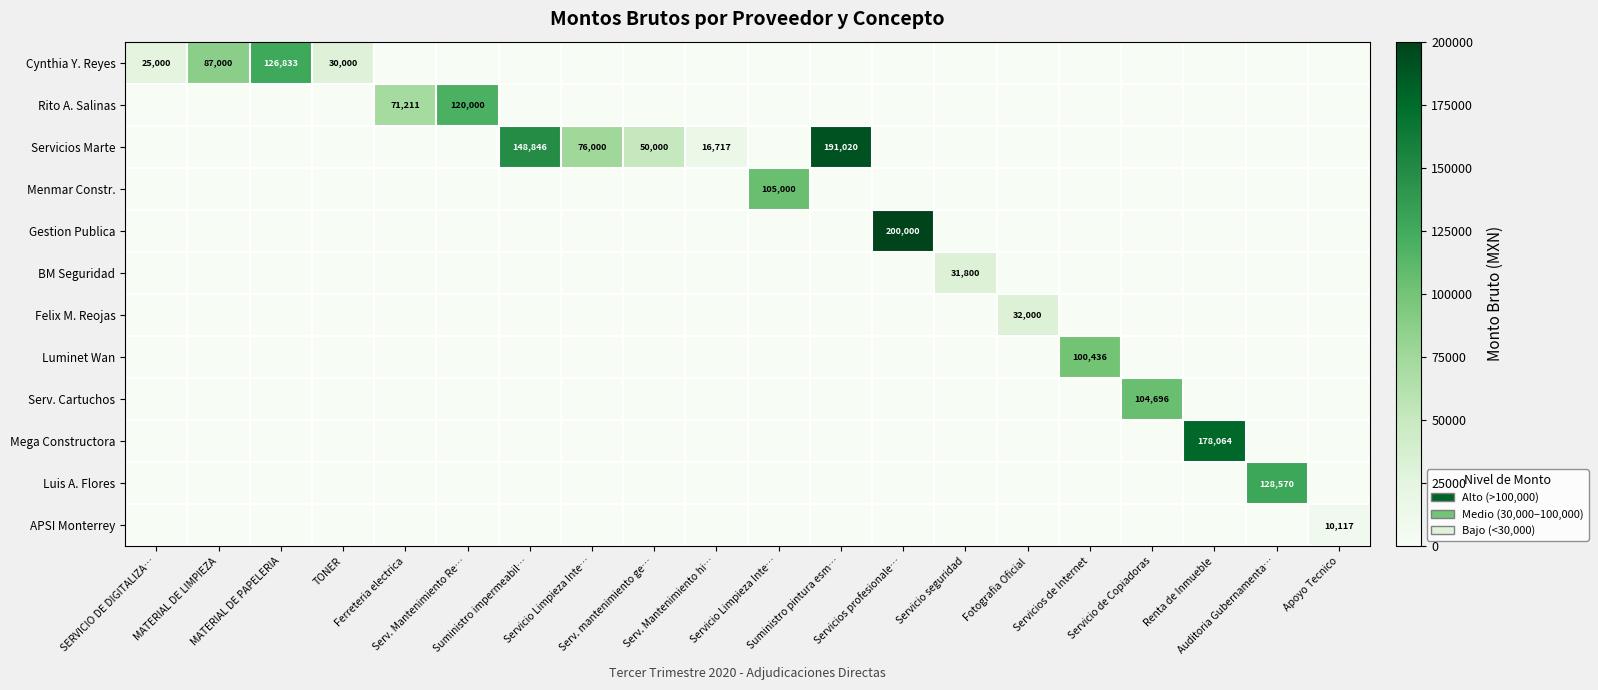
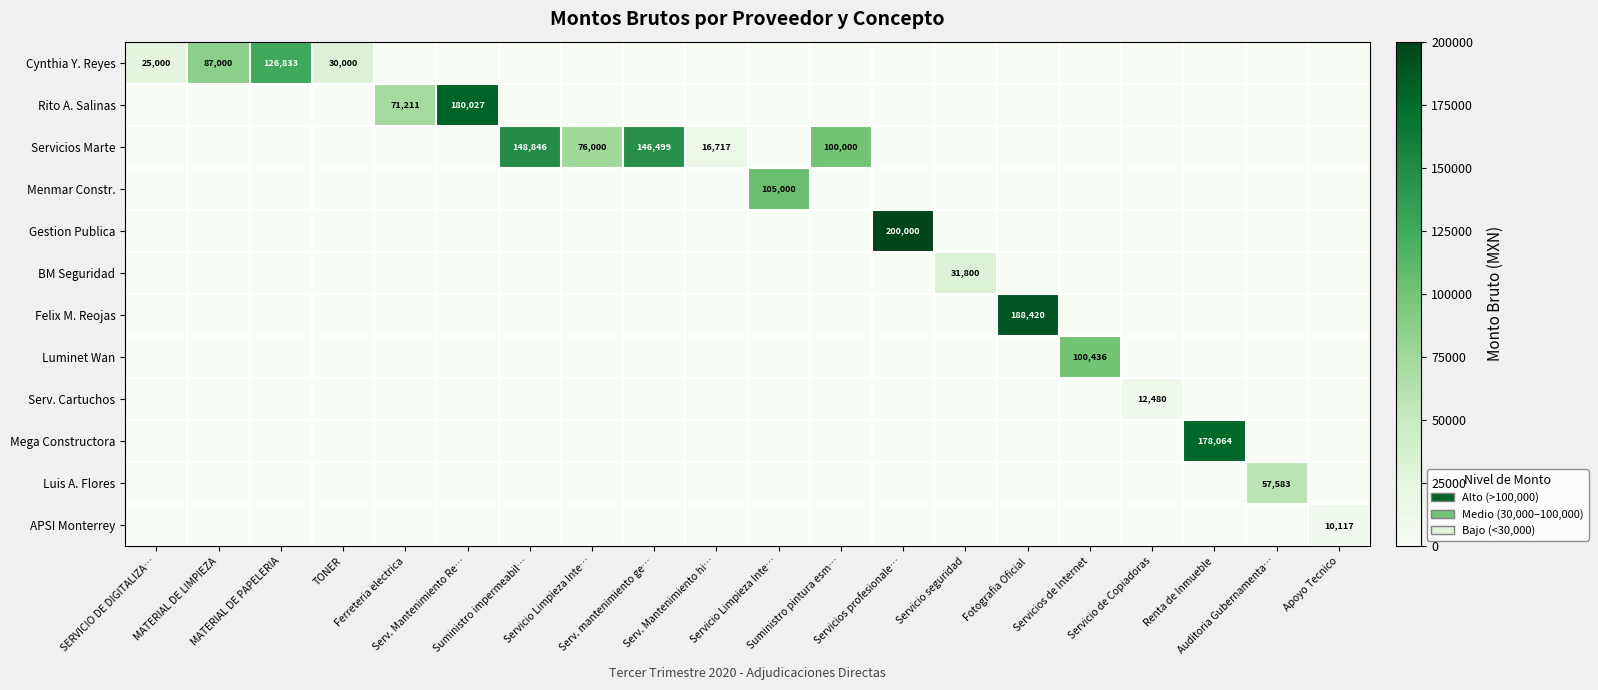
Rito A. Salinas, Serv. Mantenimiento Re…: 120,000 -> 180,027
Servicios Marte, Serv. mantenimiento ge…: 50,000 -> 146,499
Servicios Marte, Suministro pintura esm…: 191,020 -> 100,000
Felix M. Reojas, Fotografia Oficial: 32,000 -> 188,420
Serv. Cartuchos, Servicio de Copiadoras: 104,696 -> 12,480
Luis A. Flores, Auditoria Gubernamenta…: 128,570 -> 57,583
